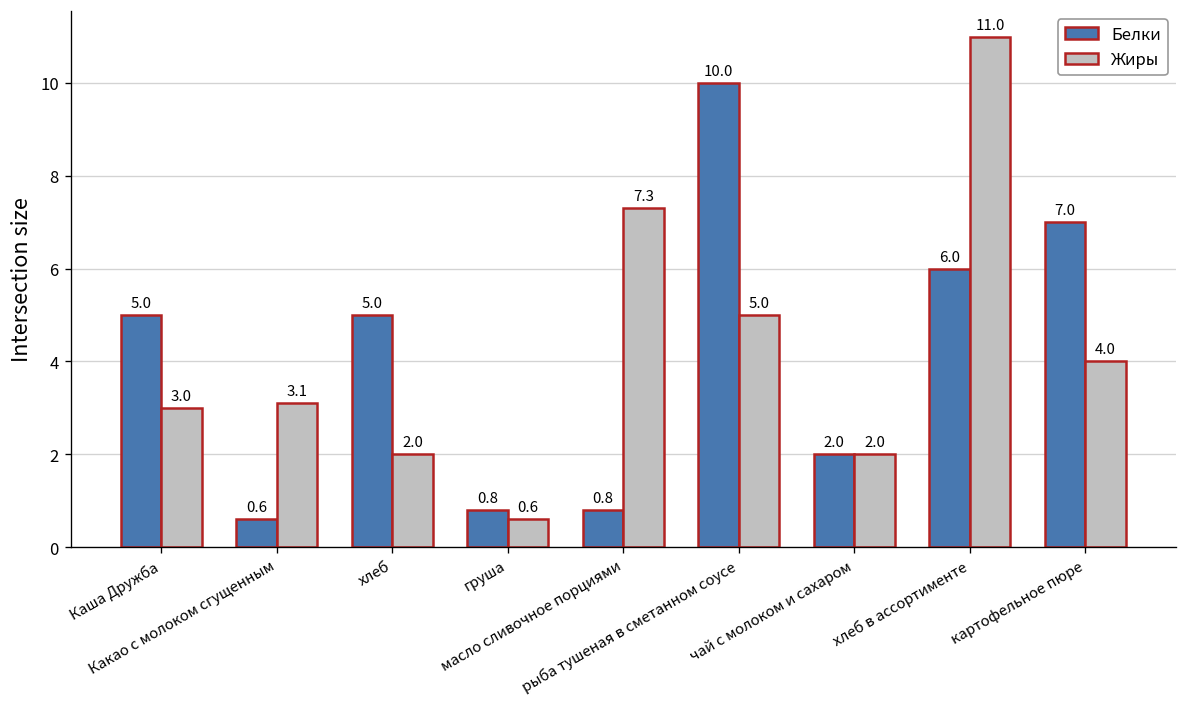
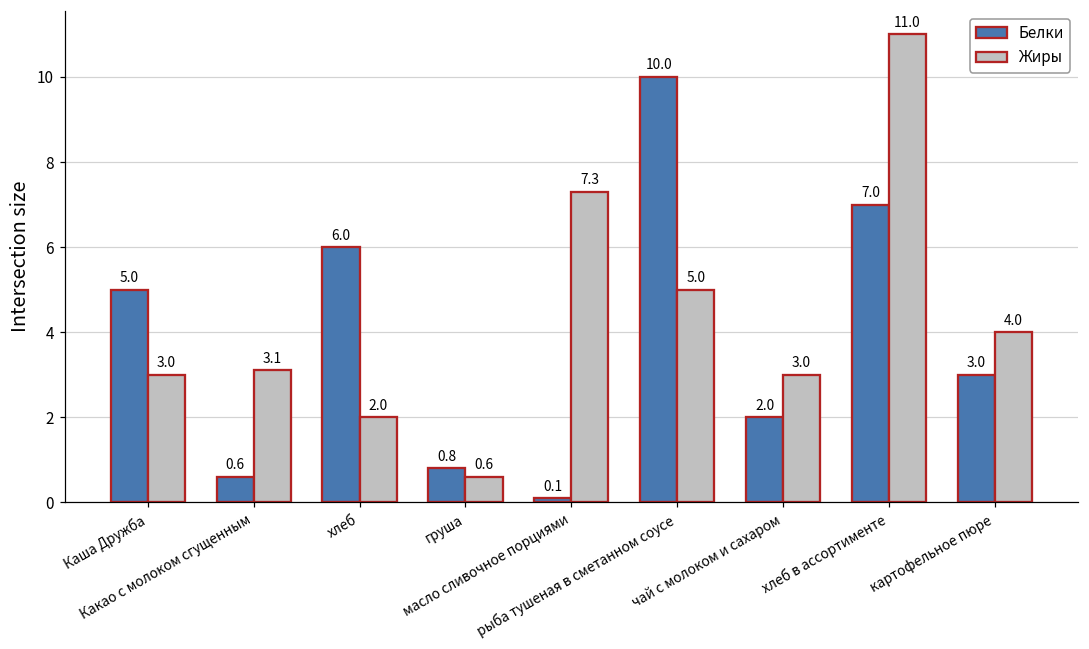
Белки, хлеб: 5.0 -> 6.0
Белки, масло сливочное порциями: 0.8 -> 0.1
Жиры, чай с молоком и сахаром: 2.0 -> 3.0
Белки, хлеб в ассортименте: 6.0 -> 7.0
Белки, картофельное пюре: 7.0 -> 3.0
